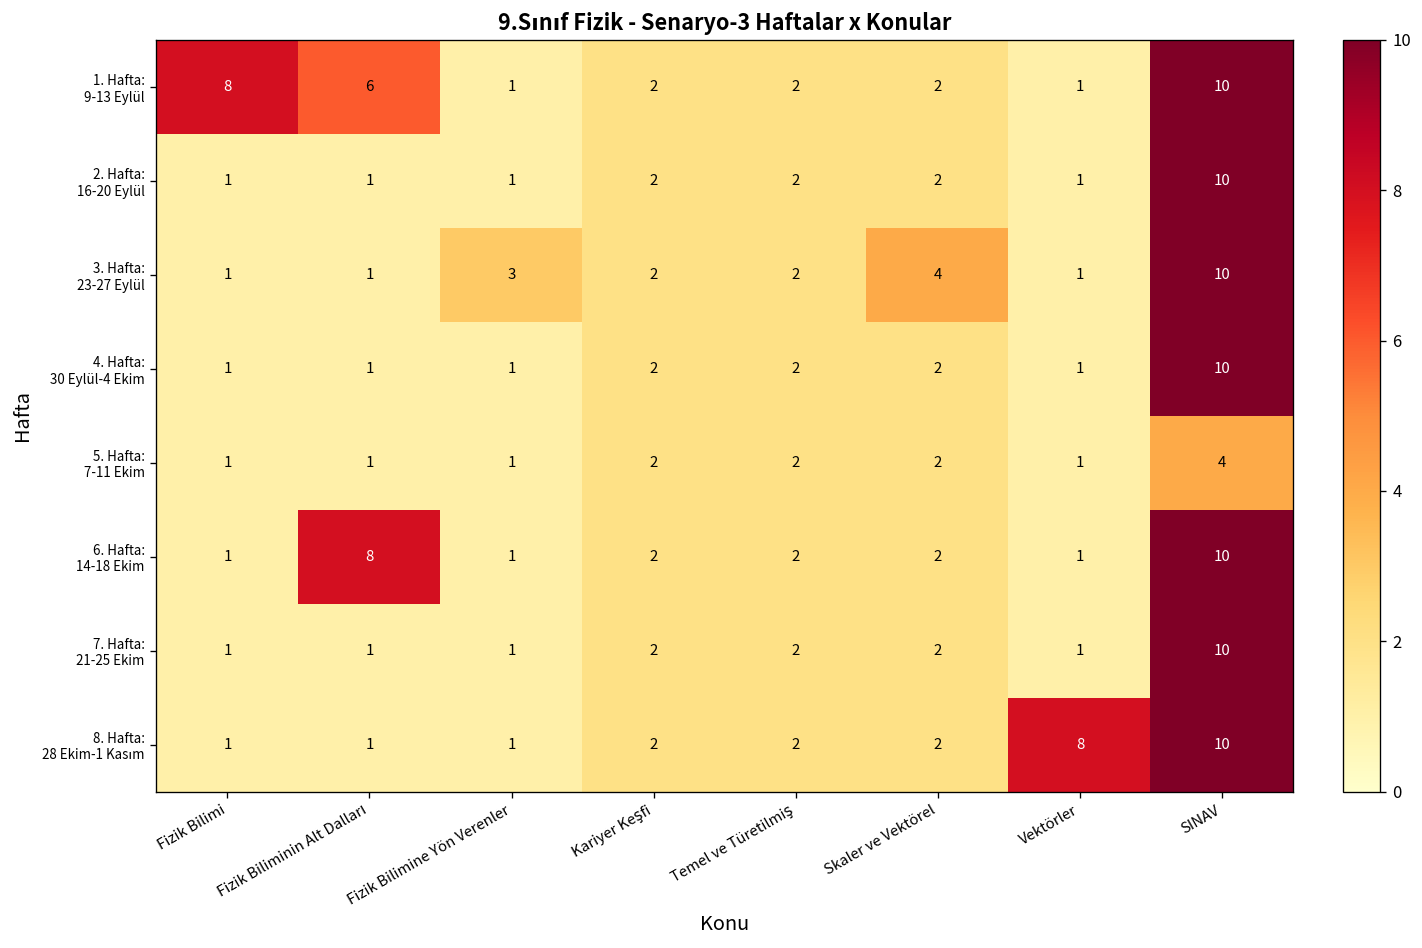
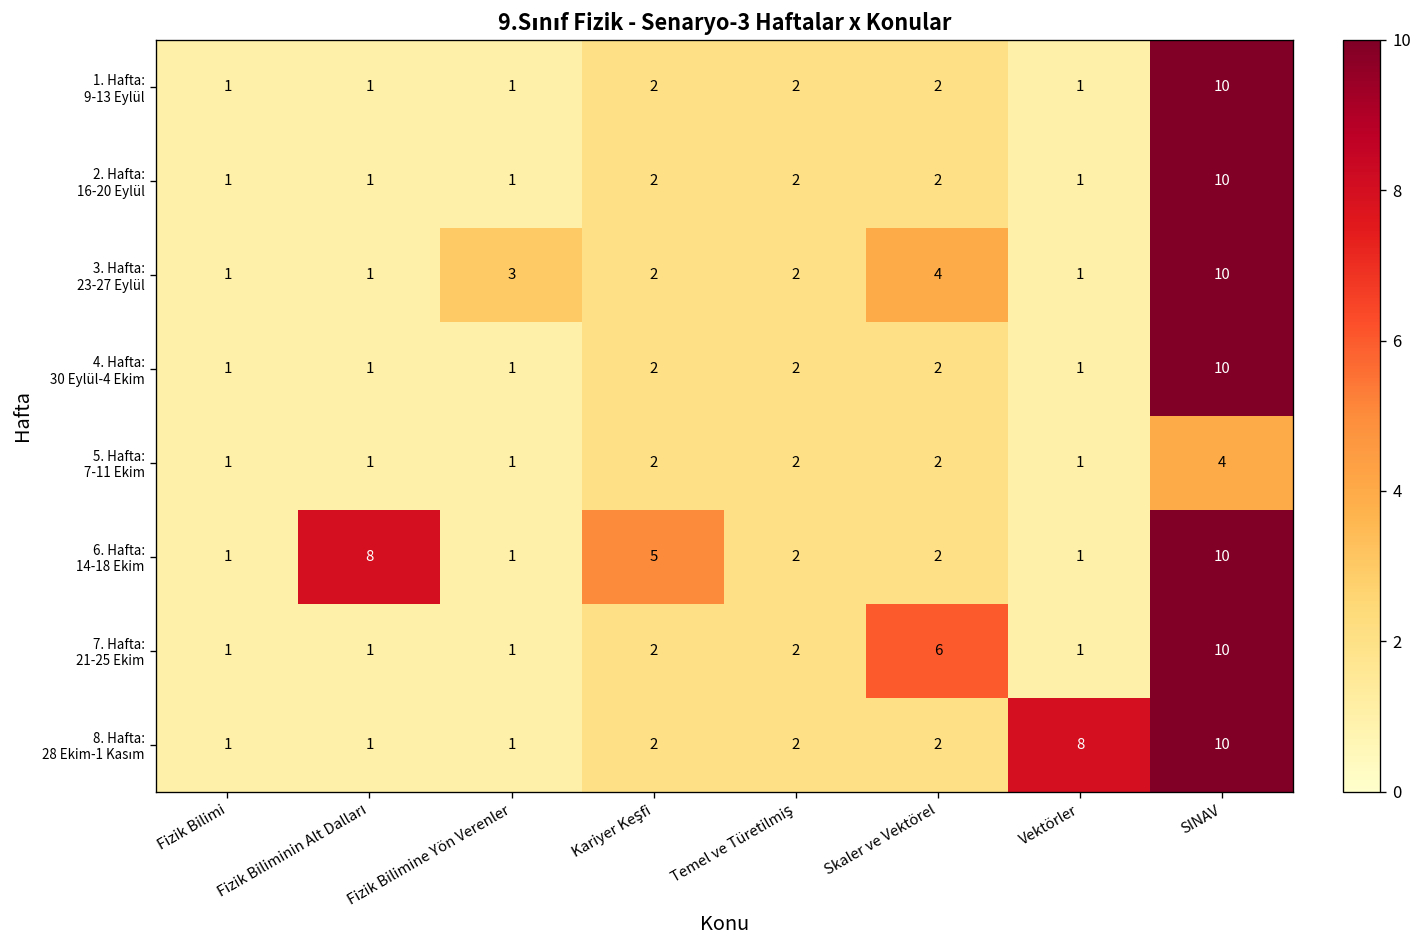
1. Hafta: 9-13 Eylül, Fizik Bilimi: 8 -> 1
1. Hafta: 9-13 Eylül, Fizik Biliminin Alt Dalları: 6 -> 1
6. Hafta: 14-18 Ekim, Kariyer Keşfi: 2 -> 5
7. Hafta: 21-25 Ekim, Skaler ve Vektörel: 2 -> 6
